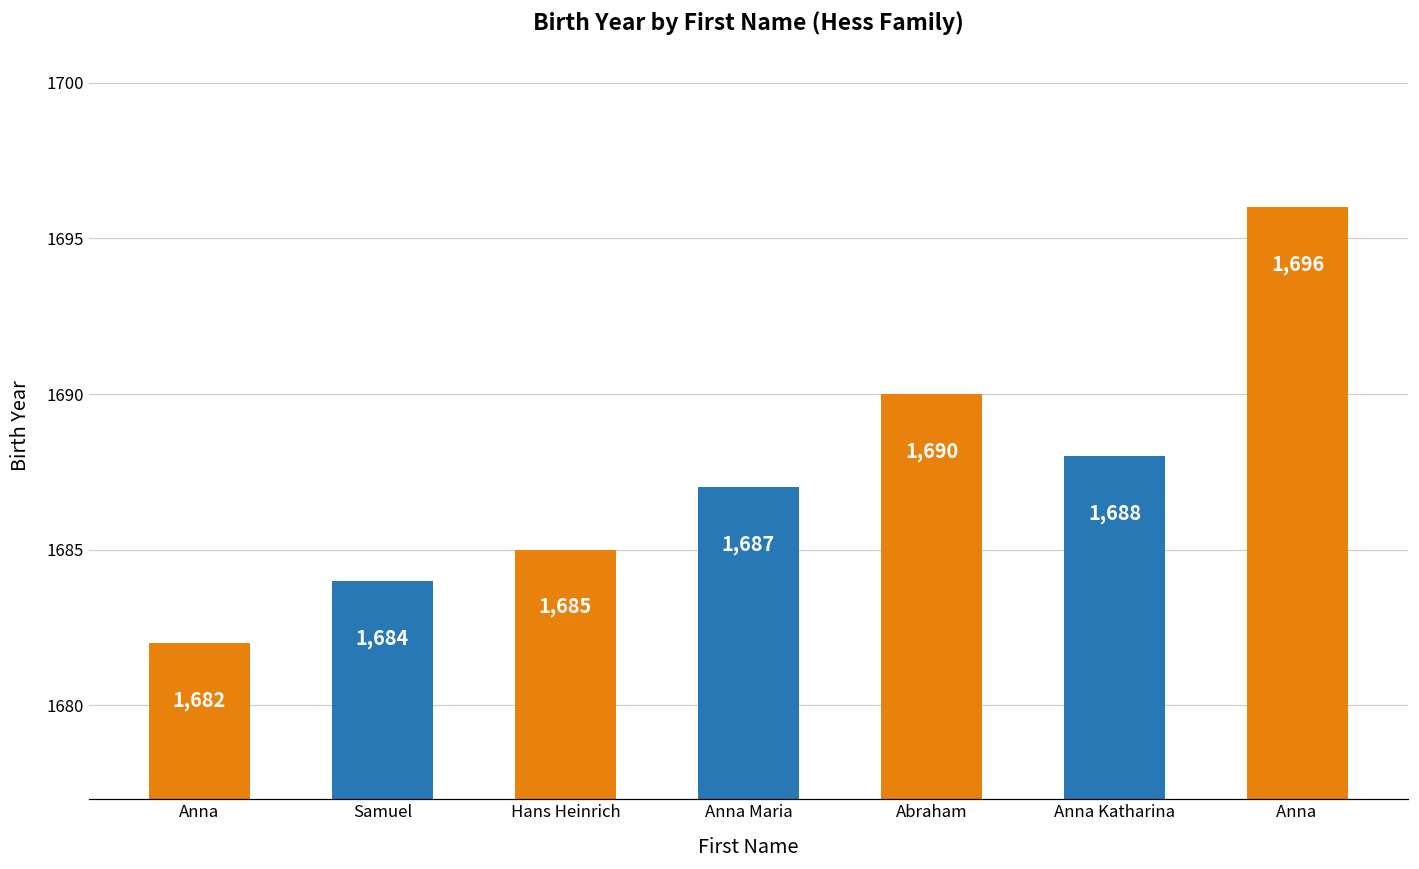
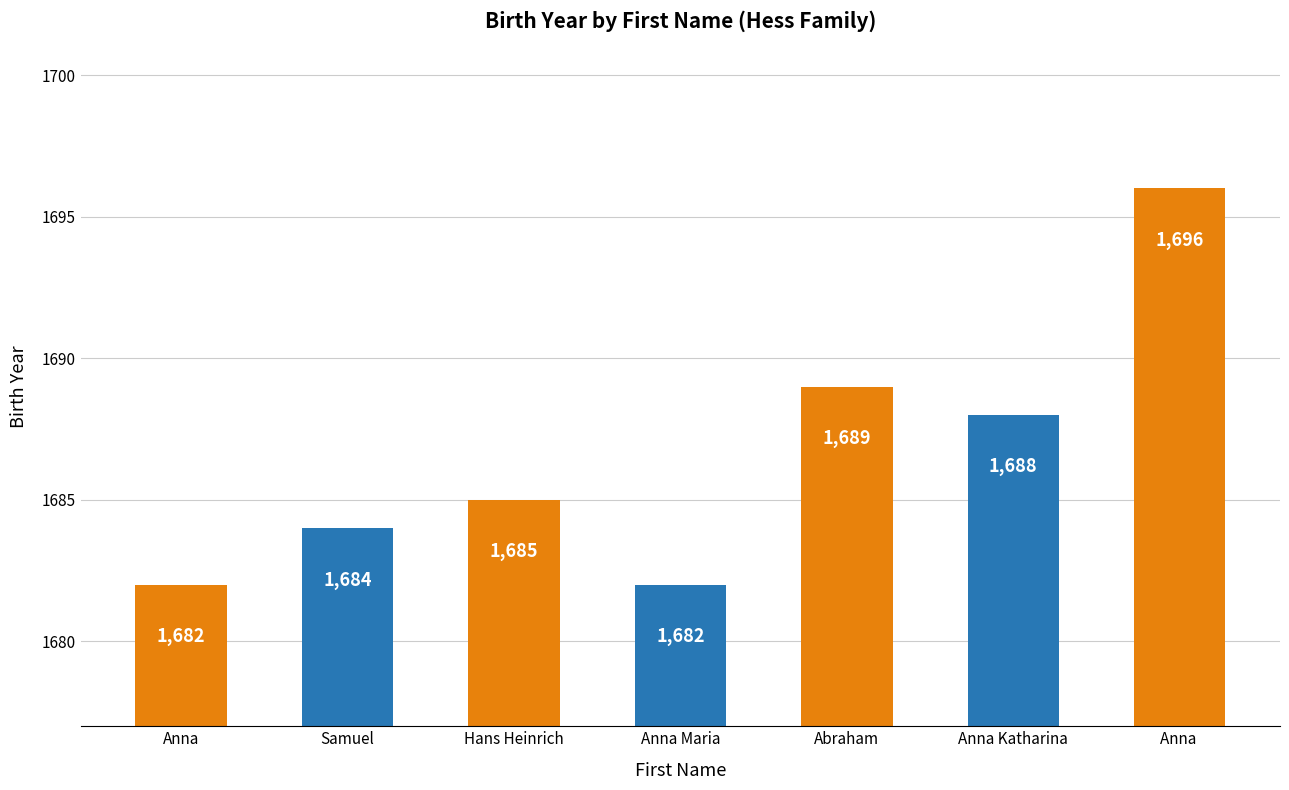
Anna Maria: 1,687 -> 1,682
Abraham: 1,690 -> 1,689
